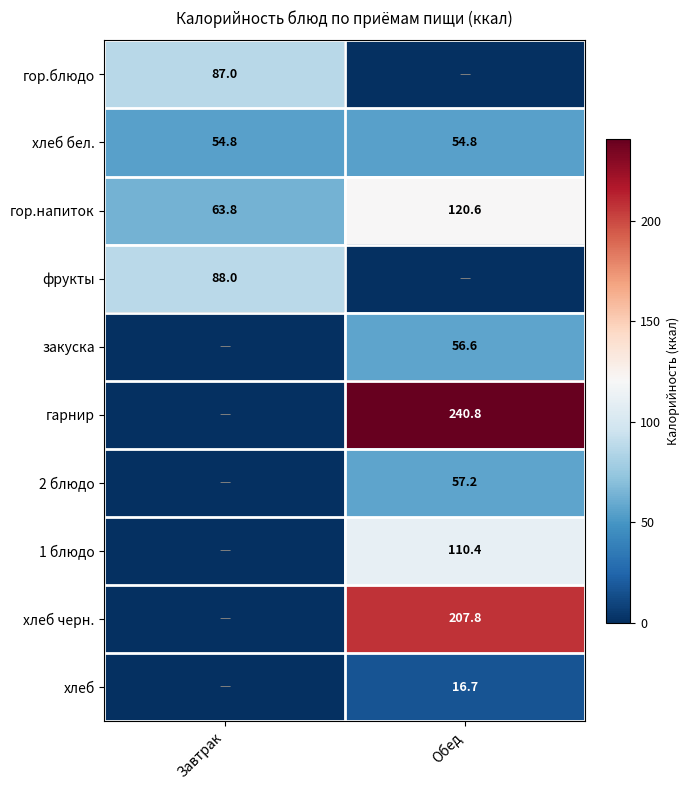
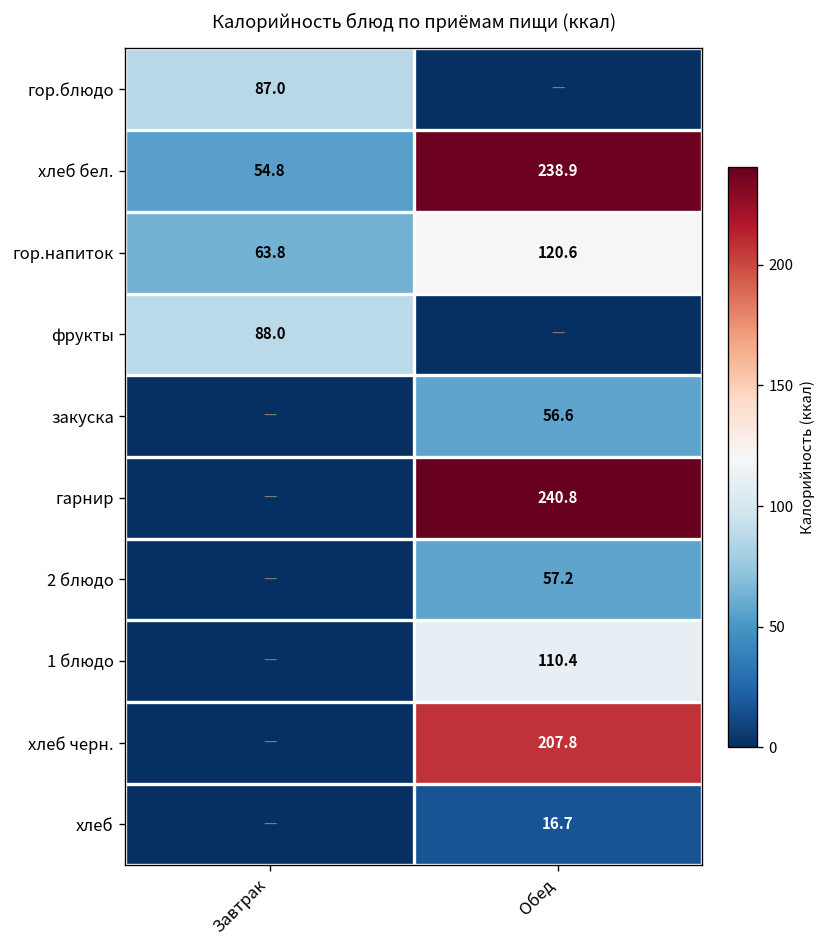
хлеб бел., Обед: 54.8 -> 238.9
